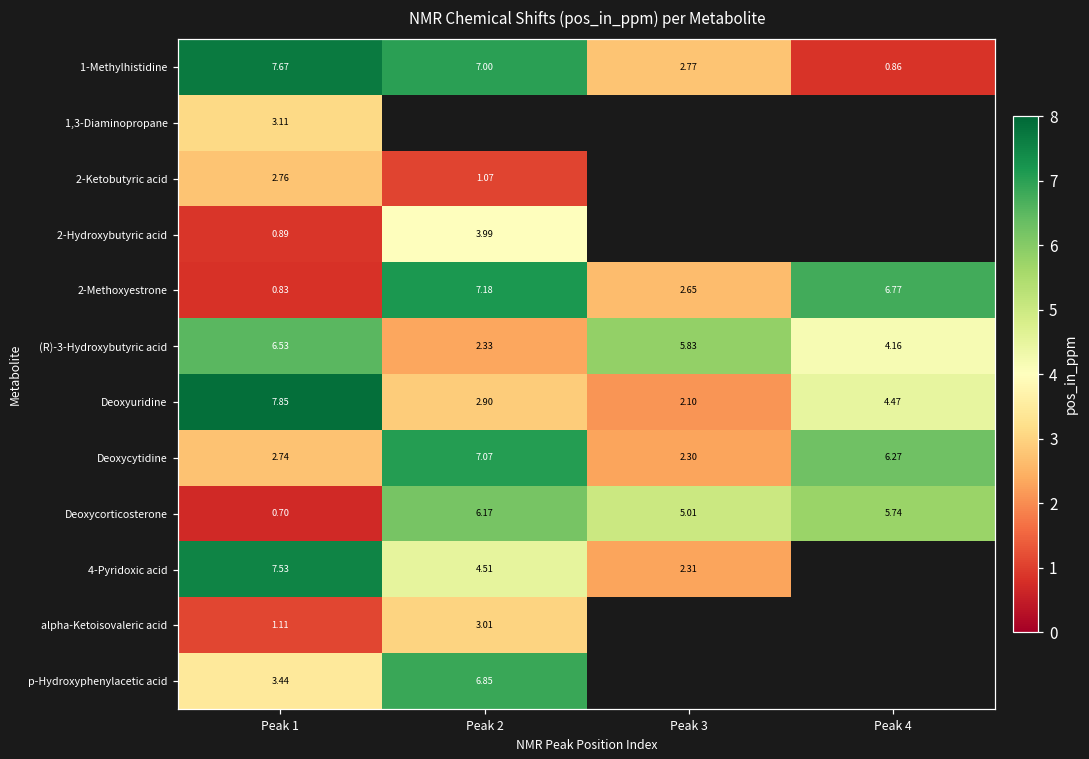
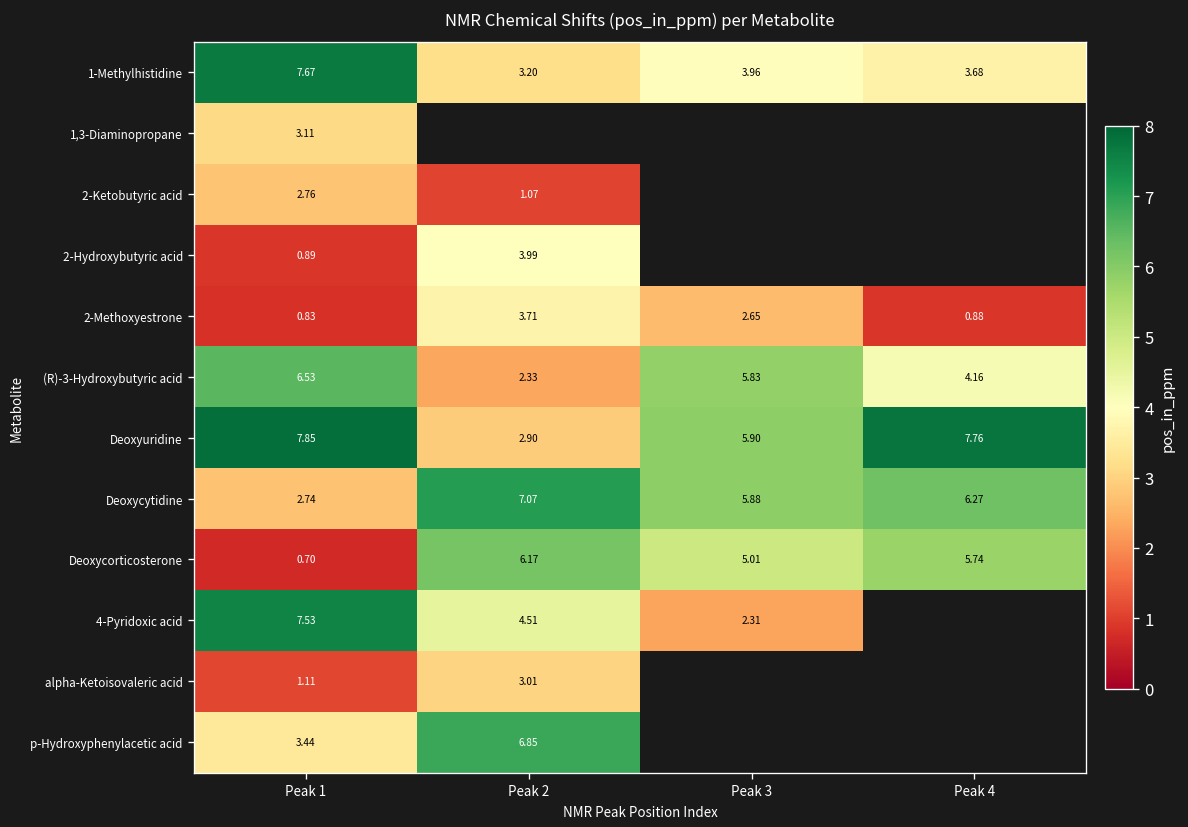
1-Methylhistidine, Peak 2: 7.00 -> 3.20
1-Methylhistidine, Peak 3: 2.77 -> 3.96
1-Methylhistidine, Peak 4: 0.86 -> 3.68
2-Methoxyestrone, Peak 2: 7.18 -> 3.71
2-Methoxyestrone, Peak 4: 6.77 -> 0.88
Deoxyuridine, Peak 3: 2.10 -> 5.90
Deoxyuridine, Peak 4: 4.47 -> 7.76
Deoxycytidine, Peak 3: 2.30 -> 5.88
